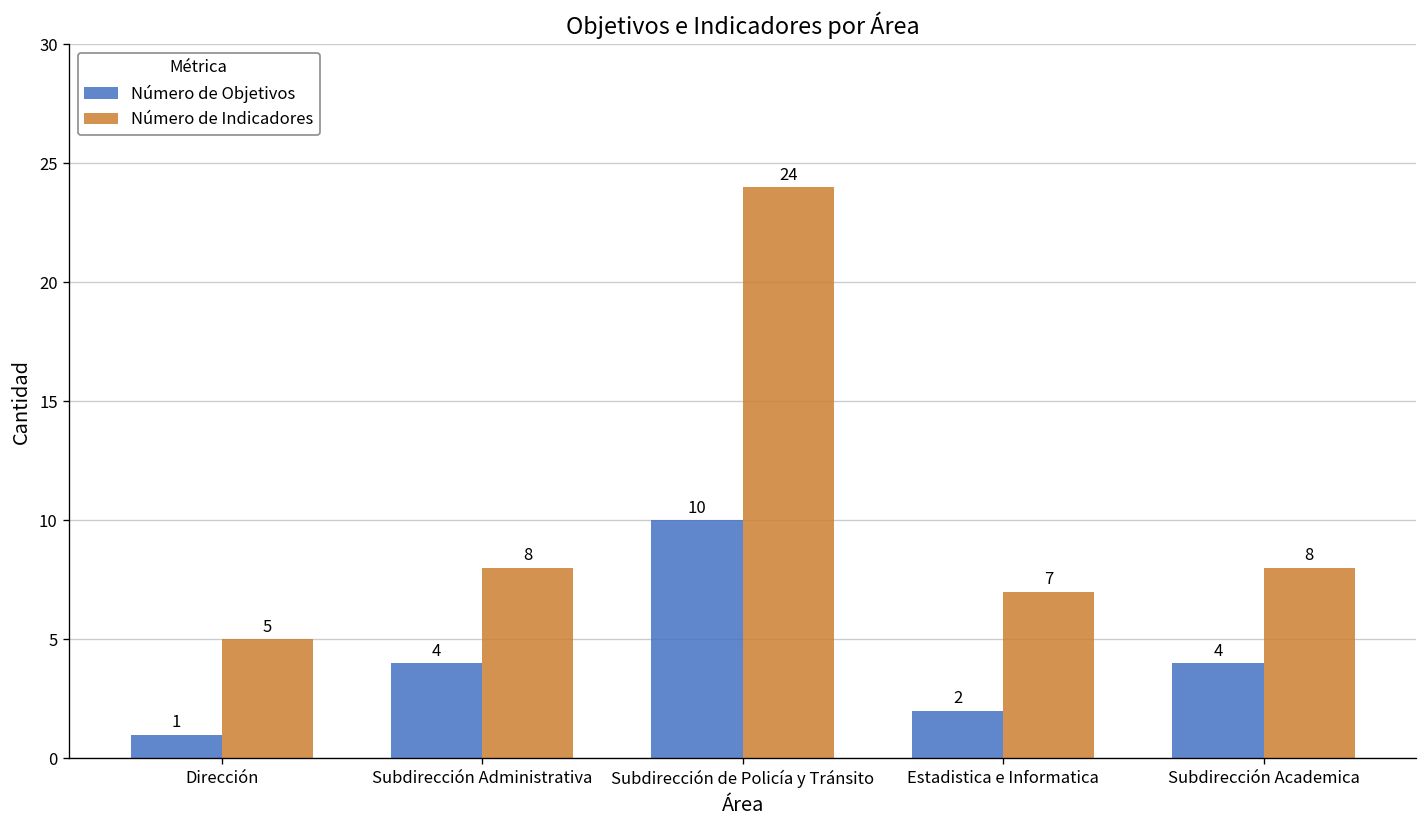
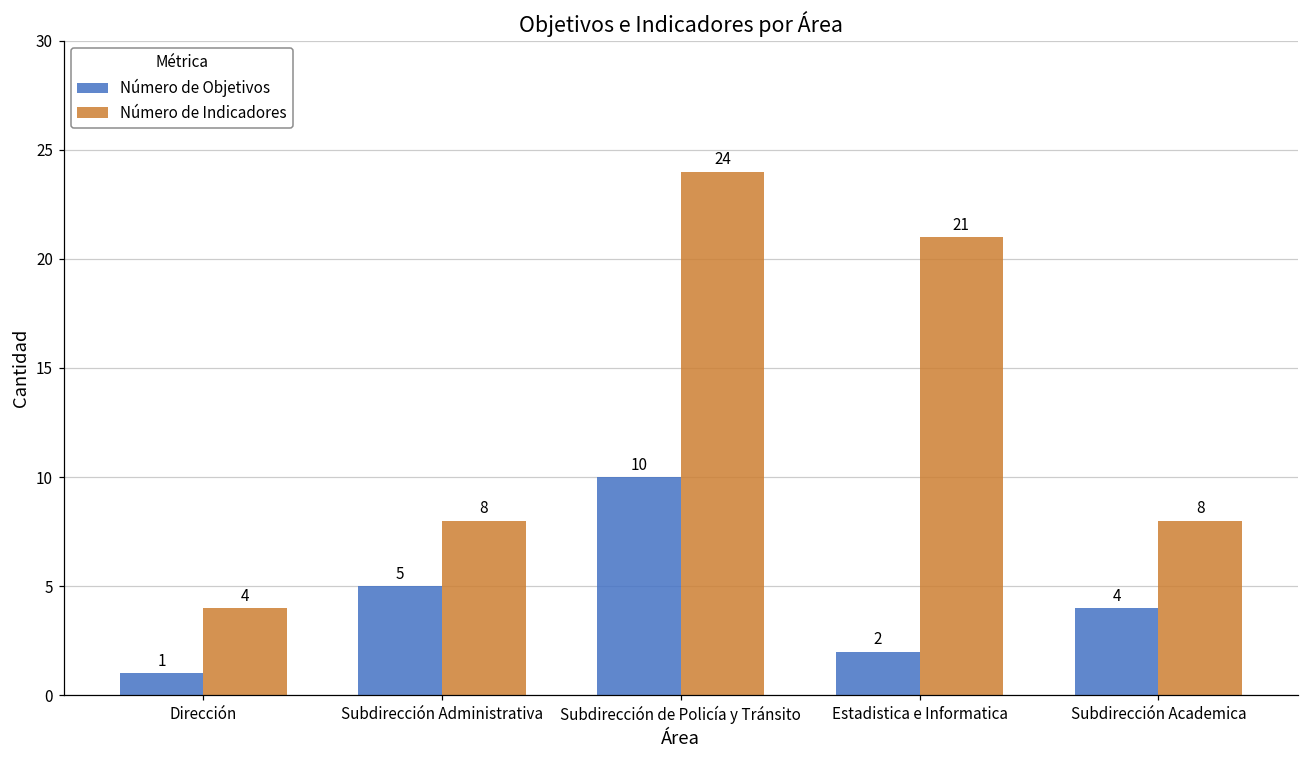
Número de Indicadores, Dirección: 5 -> 4
Número de Objetivos, Subdirección Administrativa: 4 -> 5
Número de Indicadores, Estadistica e Informatica: 7 -> 21
